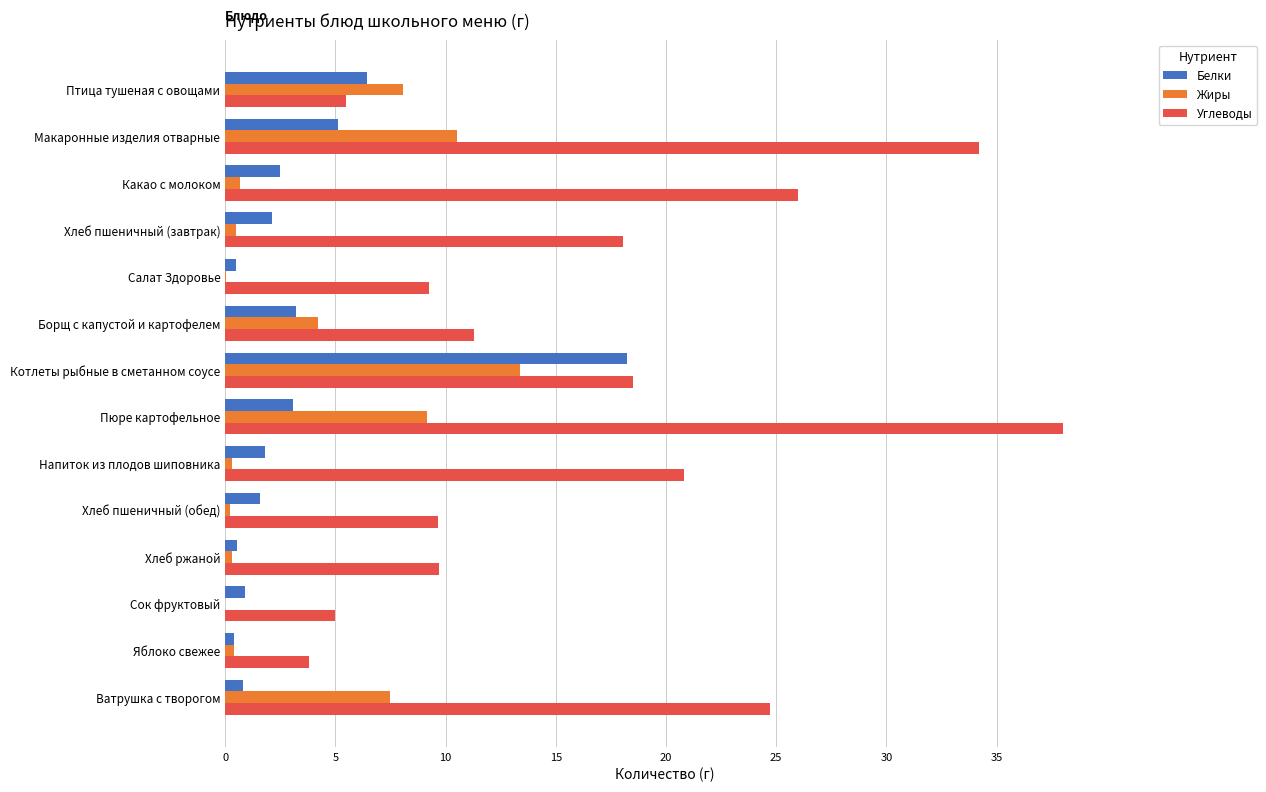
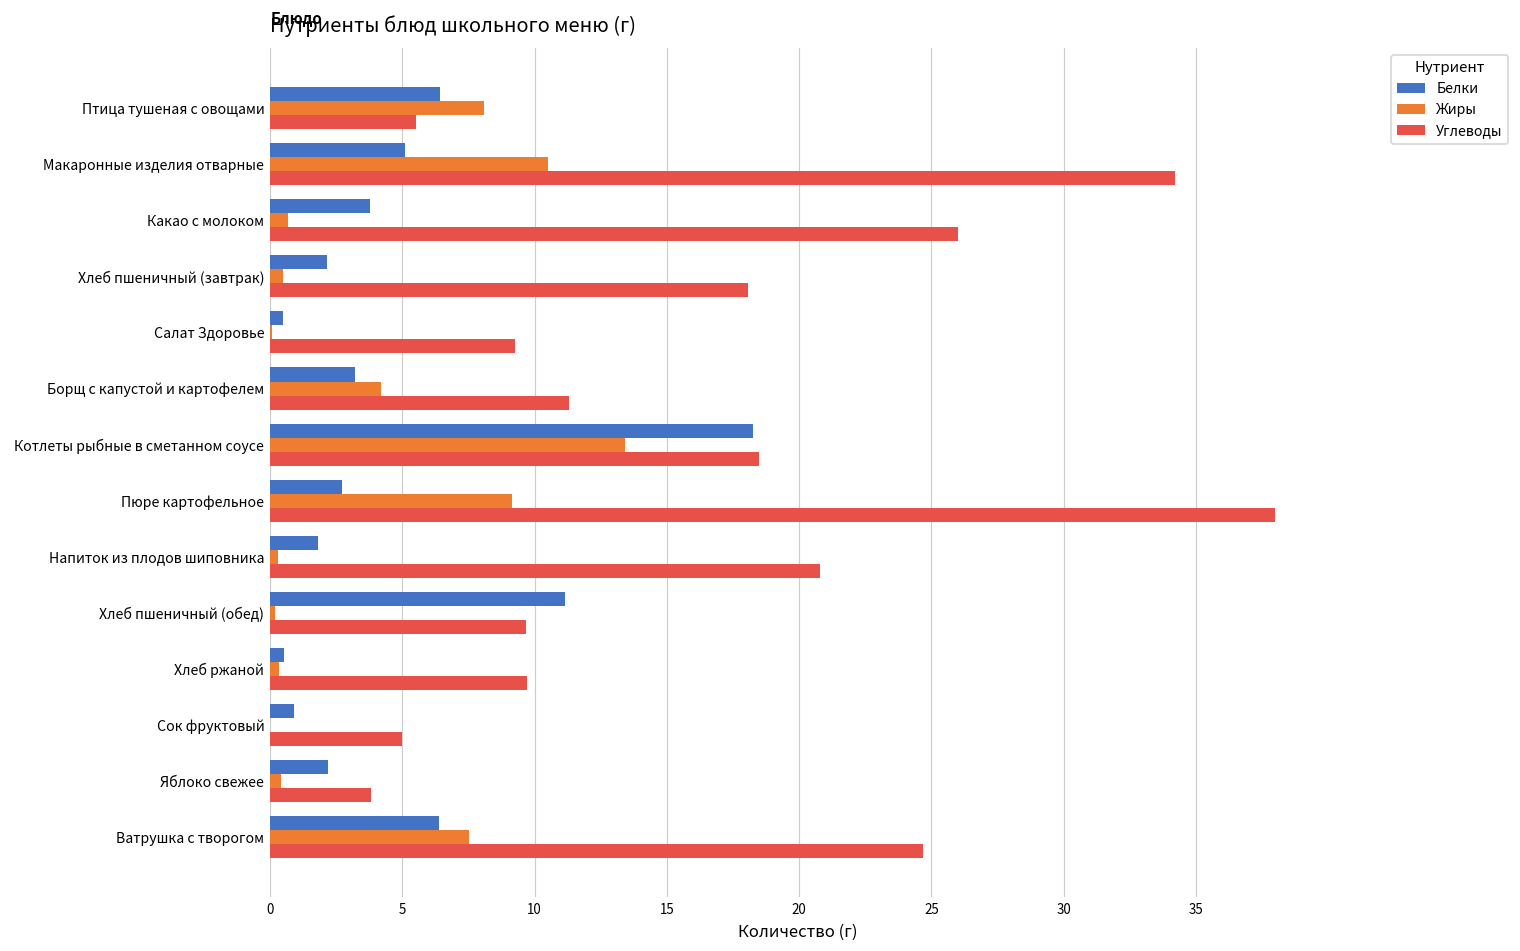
Белки, Какао с молоком: 2.5 -> 3.8
Белки, Пюре картофельное: 3.1 -> 2.7
Белки, Хлеб пшеничный (обед): 1.6 -> 11.1
Белки, Яблоко свежее: 0.4 -> 2.2
Белки, Ватрушка с творогом: 0.8 -> 6.4
